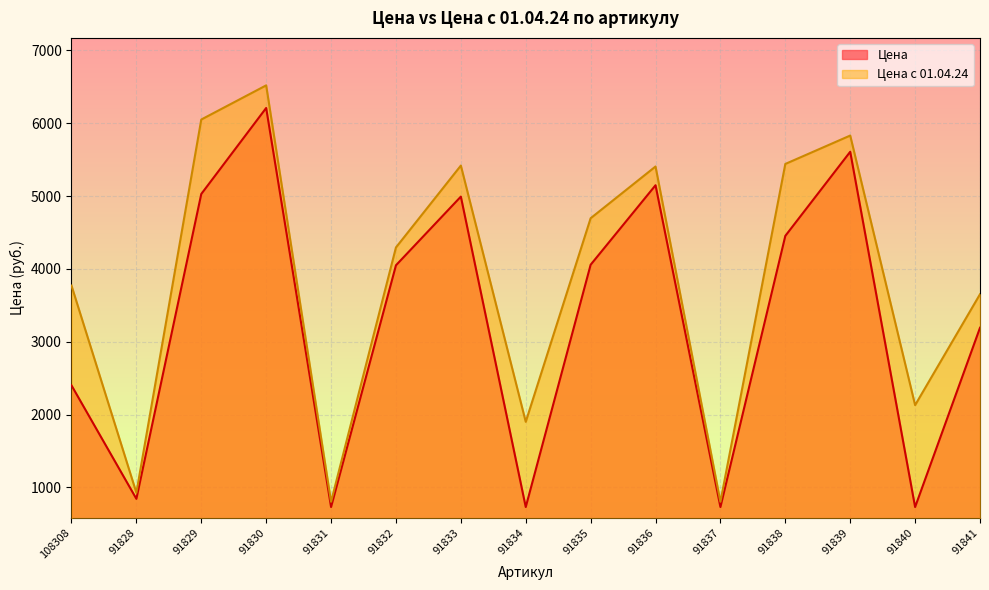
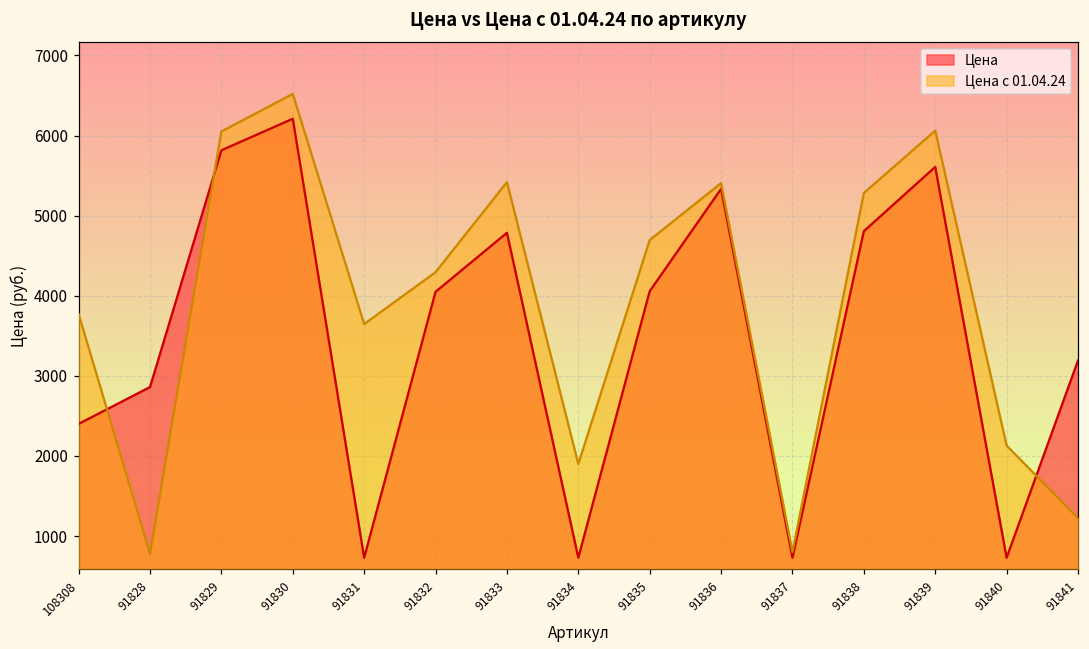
Цена, 91828: 800 -> 2900
Цена с 01.04.24, 91828: 900 -> 800
Цена, 91829: 5000 -> 5800
Цена с 01.04.24, 91831: 800 -> 3600
Цена, 91833: 5000 -> 4800
Цена, 91836: 5100 -> 5300
Цена, 91838: 4500 -> 4800
Цена с 01.04.24, 91838: 5400 -> 5300
Цена с 01.04.24, 91839: 5800 -> 6100
Цена с 01.04.24, 91841: 3700 -> 1200
